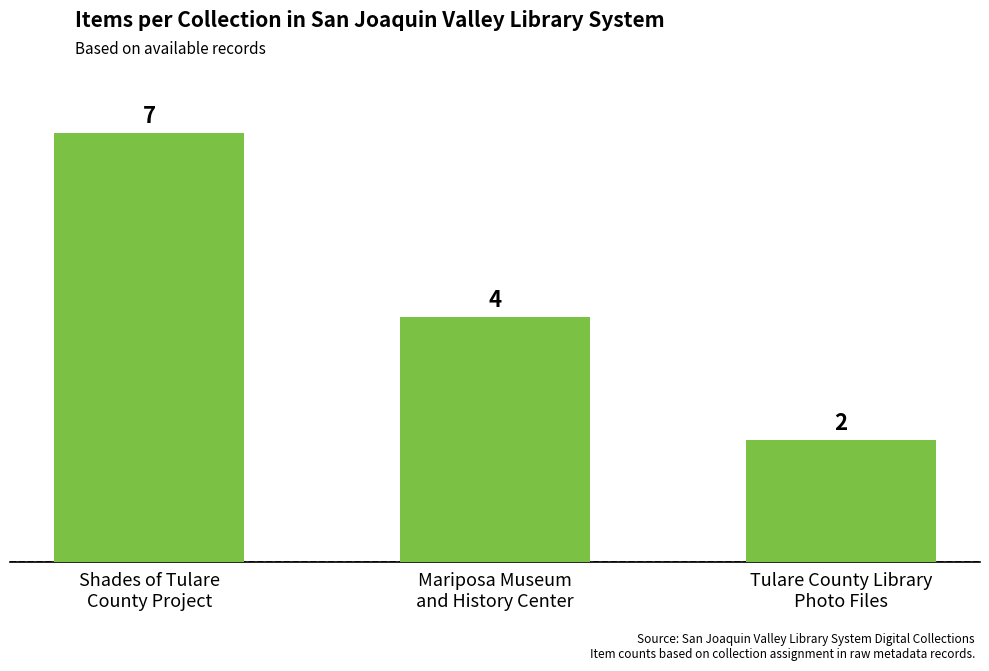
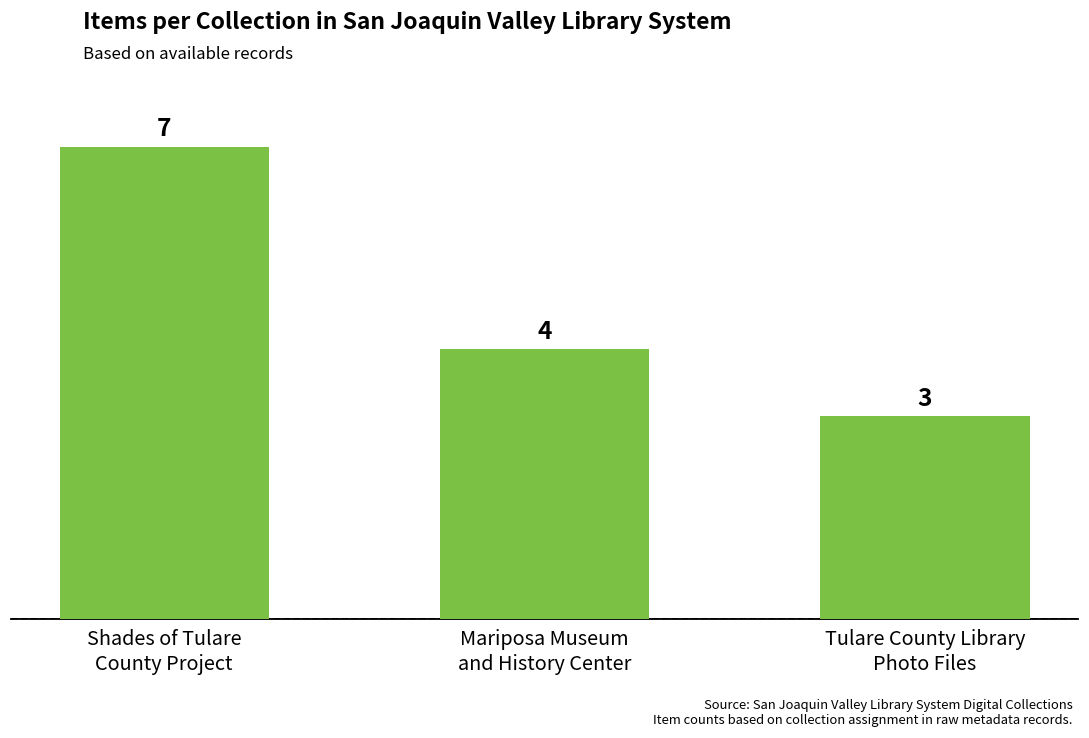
Tulare County Library Photo Files: 2 -> 3
